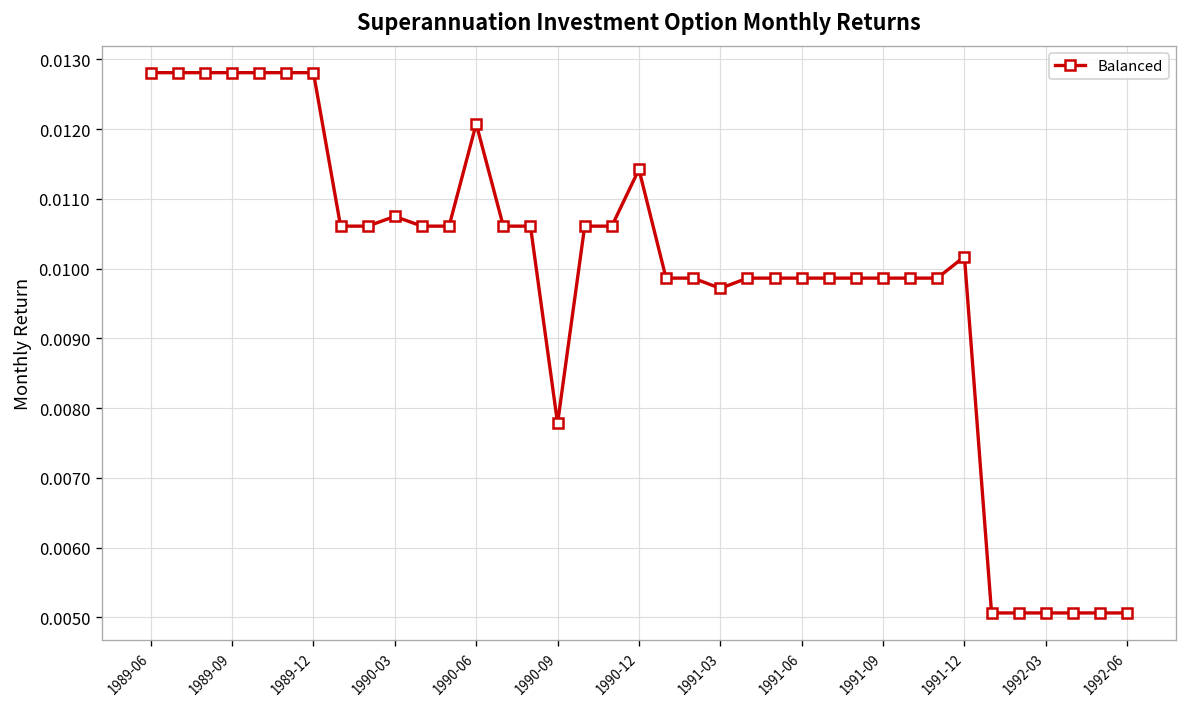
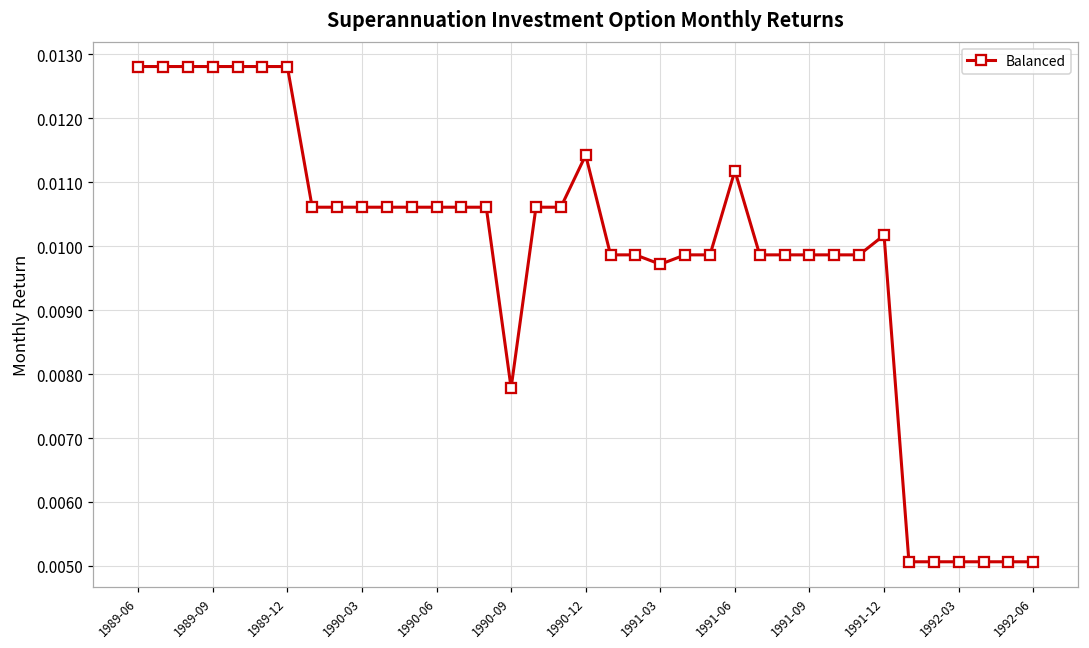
1990-03: 0.0107 -> 0.0106
1990-06: 0.0121 -> 0.0106
1991-06: 0.0099 -> 0.0112
